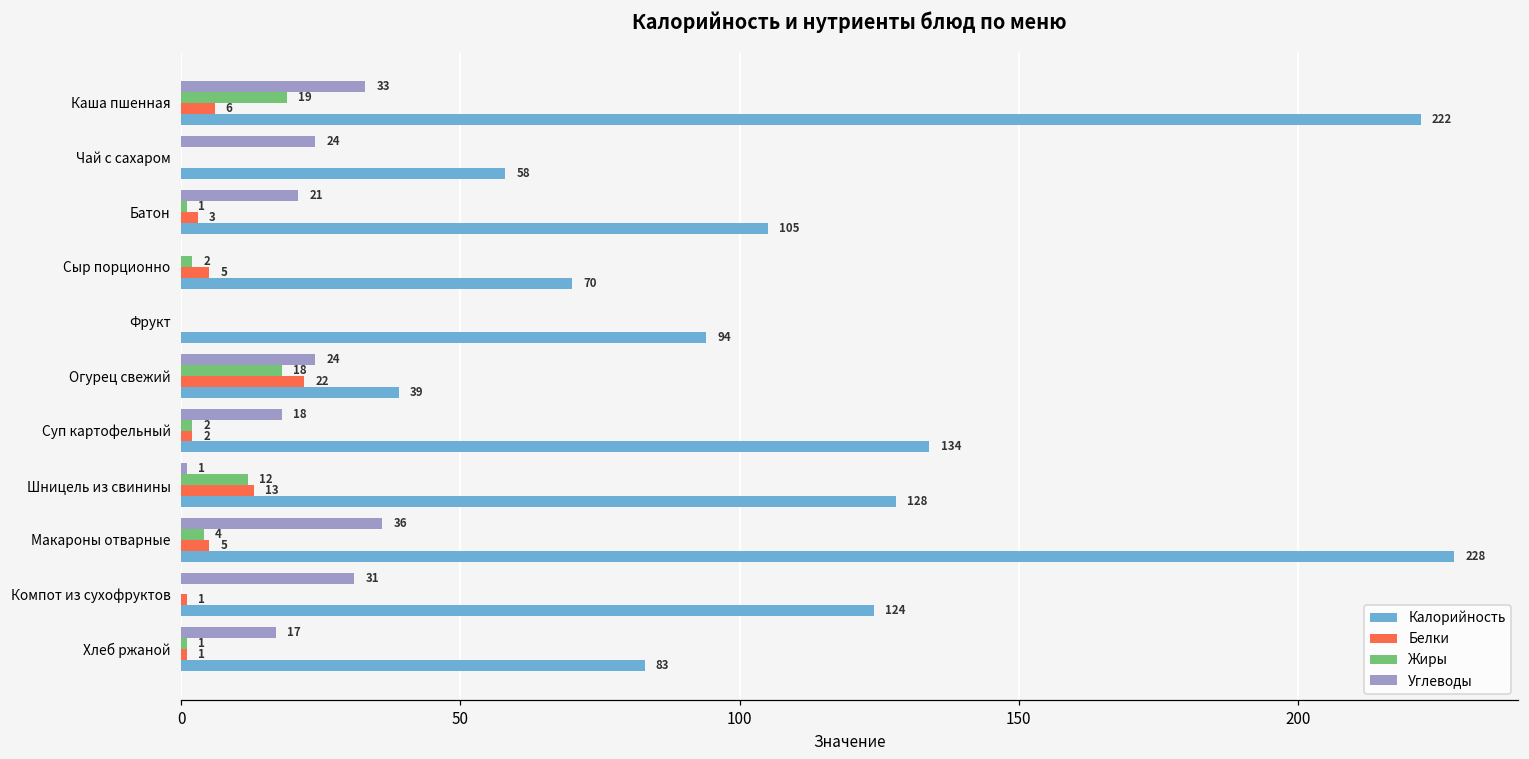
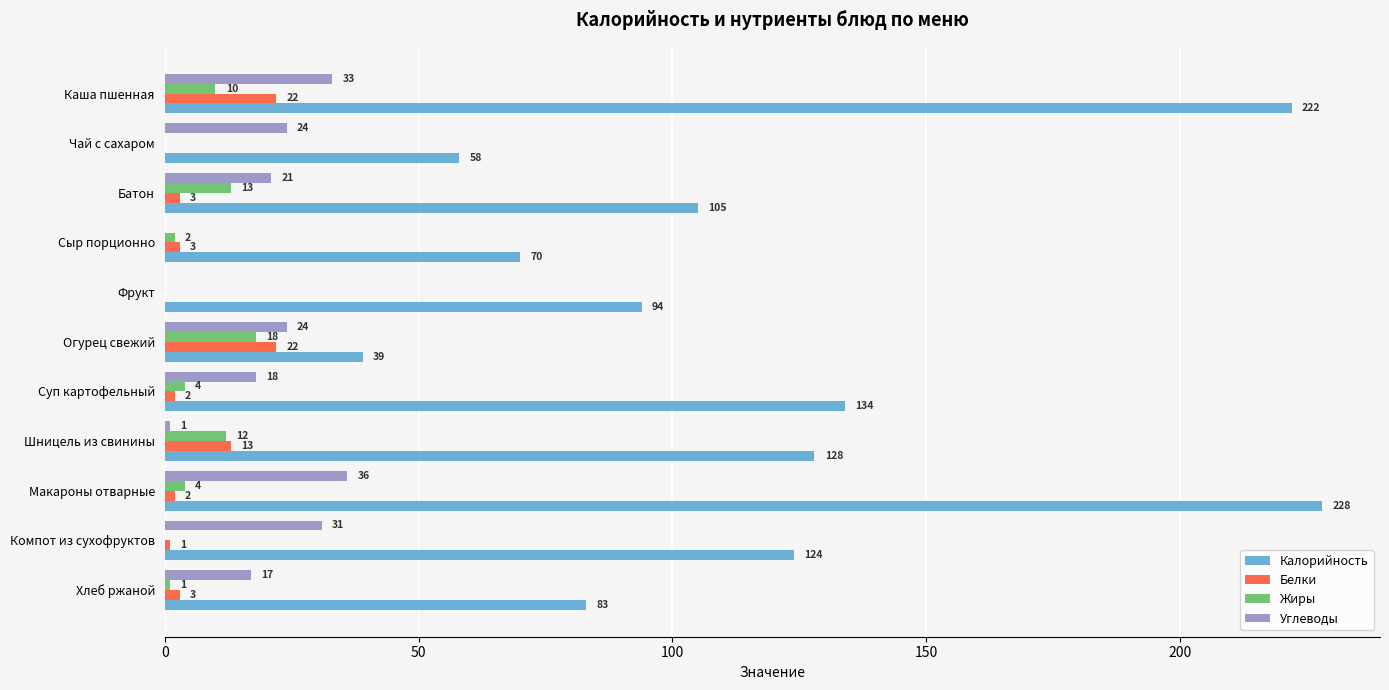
Жиры, Каша пшенная: 19 -> 10
Белки, Каша пшенная: 6 -> 22
Жиры, Батон: 1 -> 13
Белки, Сыр порционно: 5 -> 3
Жиры, Суп картофельный: 2 -> 4
Белки, Макароны отварные: 5 -> 2
Белки, Хлеб ржаной: 1 -> 3
